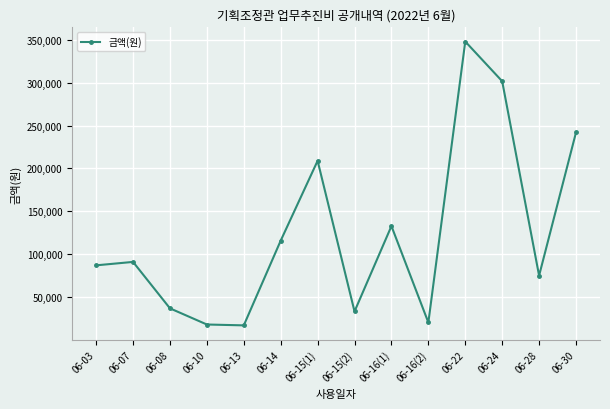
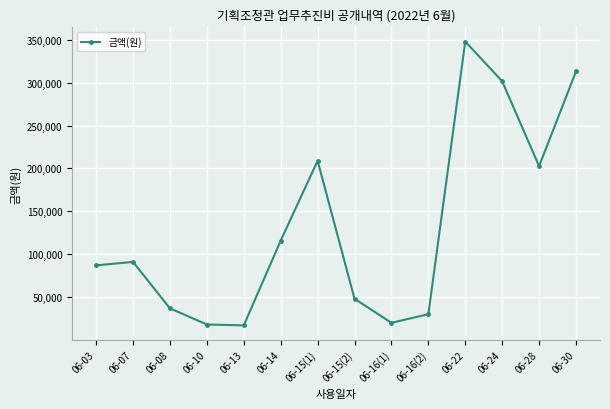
06-15(2): 30,000 -> 50,000
06-16(1): 130,000 -> 20,000
06-16(2): 20,000 -> 30,000
06-28: 80,000 -> 200,000
06-30: 240,000 -> 310,000
